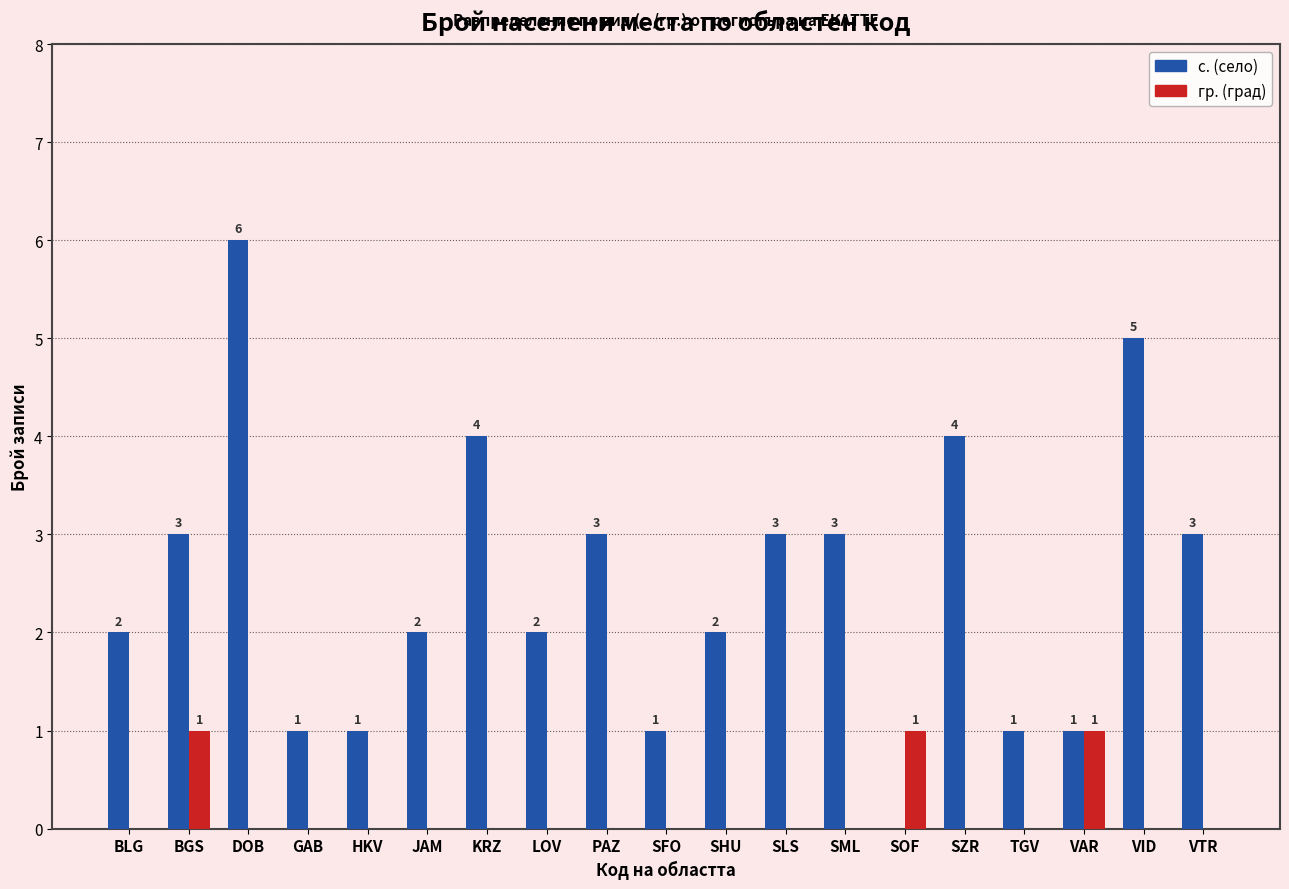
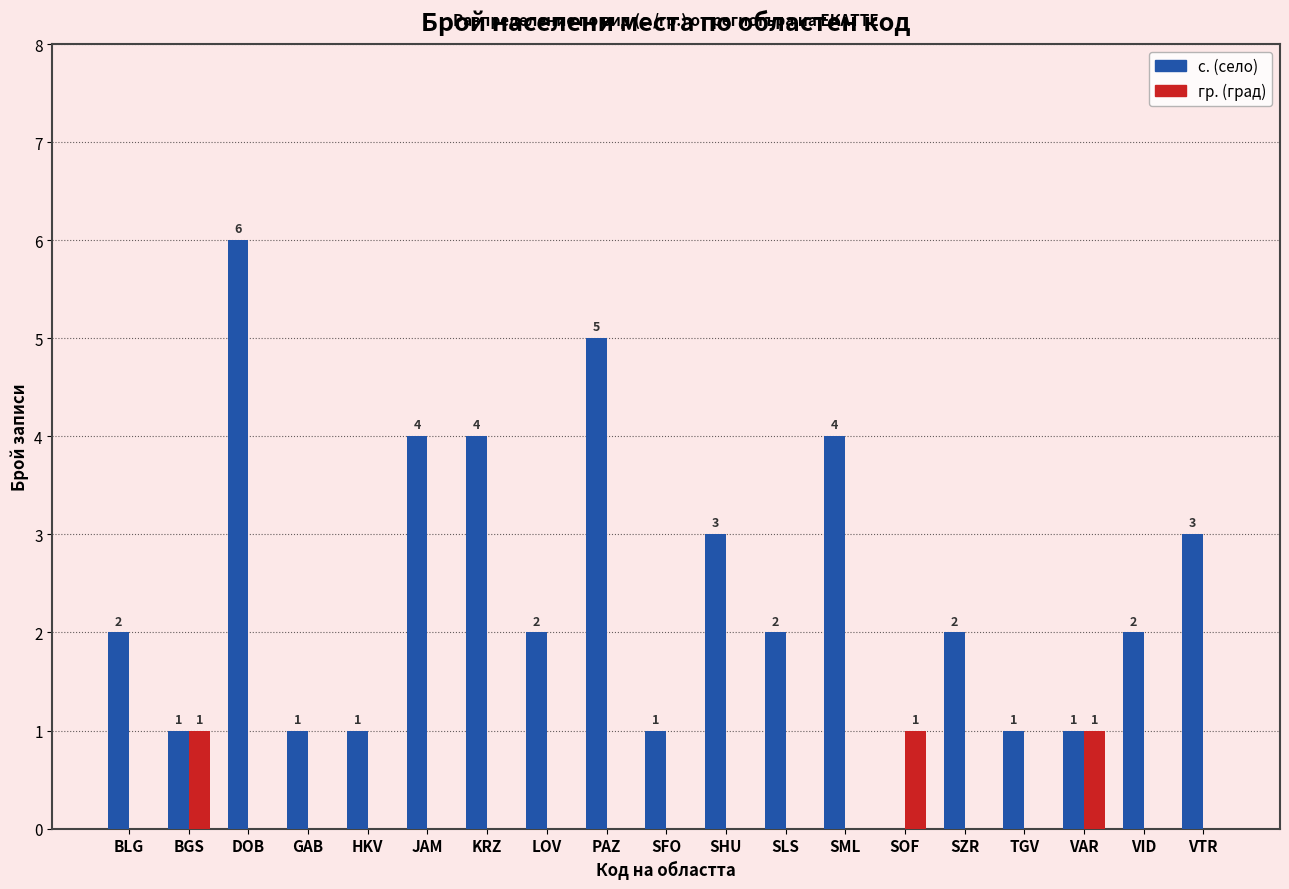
с. (село), BGS: 3 -> 1
с. (село), JAM: 2 -> 4
с. (село), PAZ: 3 -> 5
с. (село), SHU: 2 -> 3
с. (село), SLS: 3 -> 2
с. (село), SML: 3 -> 4
с. (село), SZR: 4 -> 2
с. (село), VID: 5 -> 2
